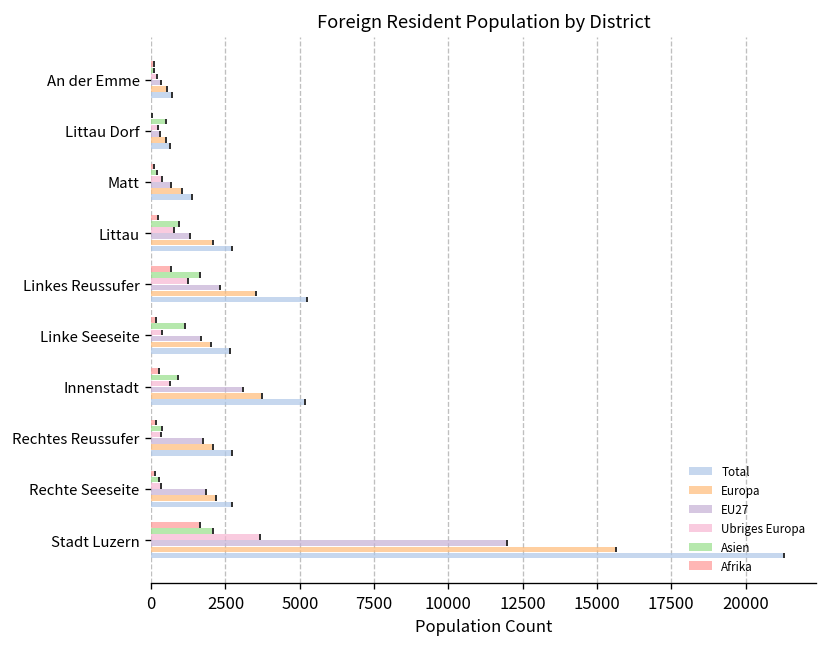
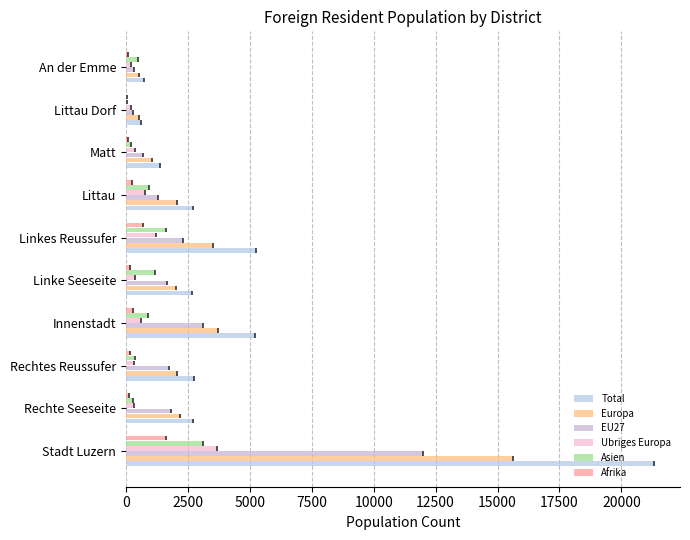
Asien, An der Emme: 100 -> 500
Asien, Littau Dorf: 500 -> 100
Asien, Stadt Luzern: 2100 -> 3100
